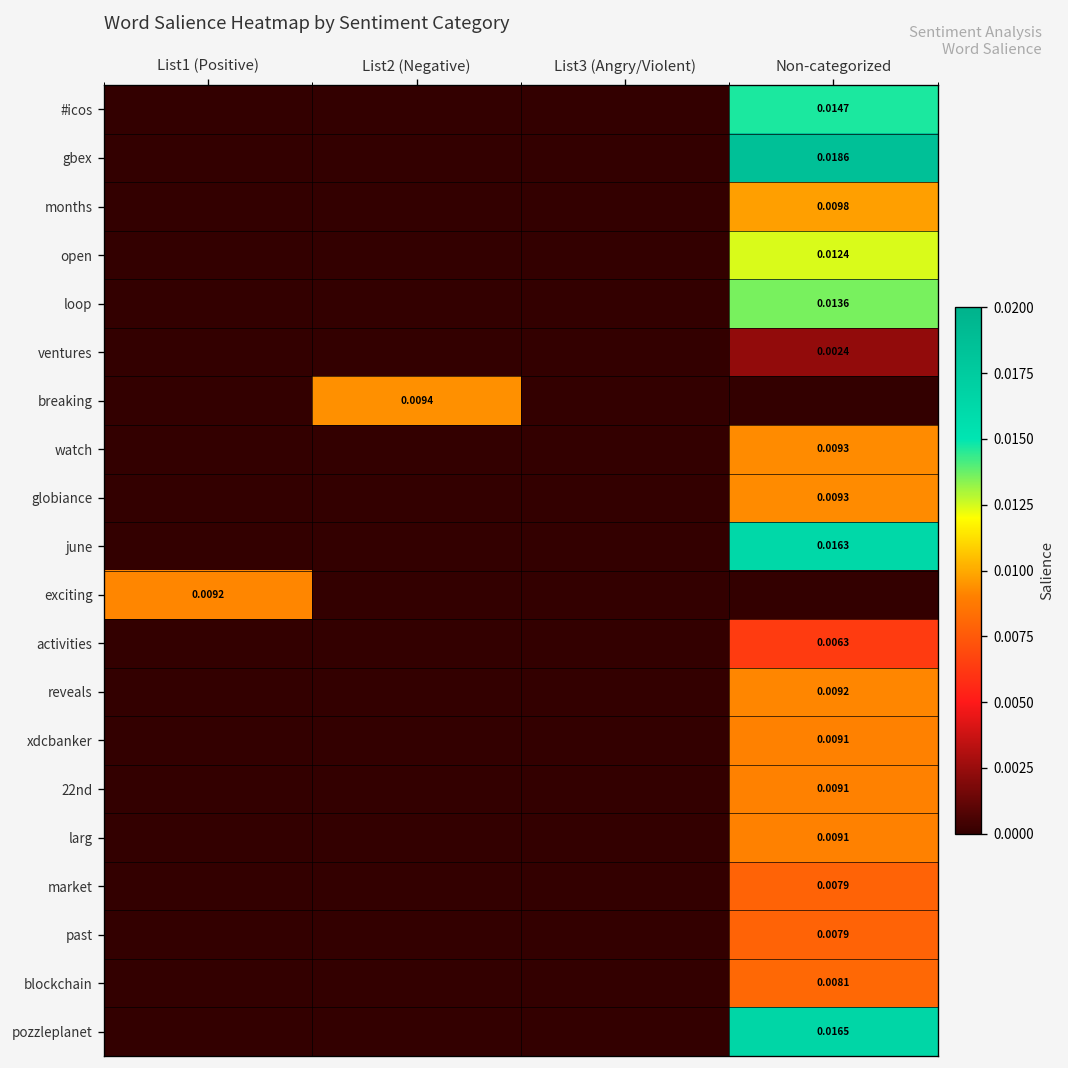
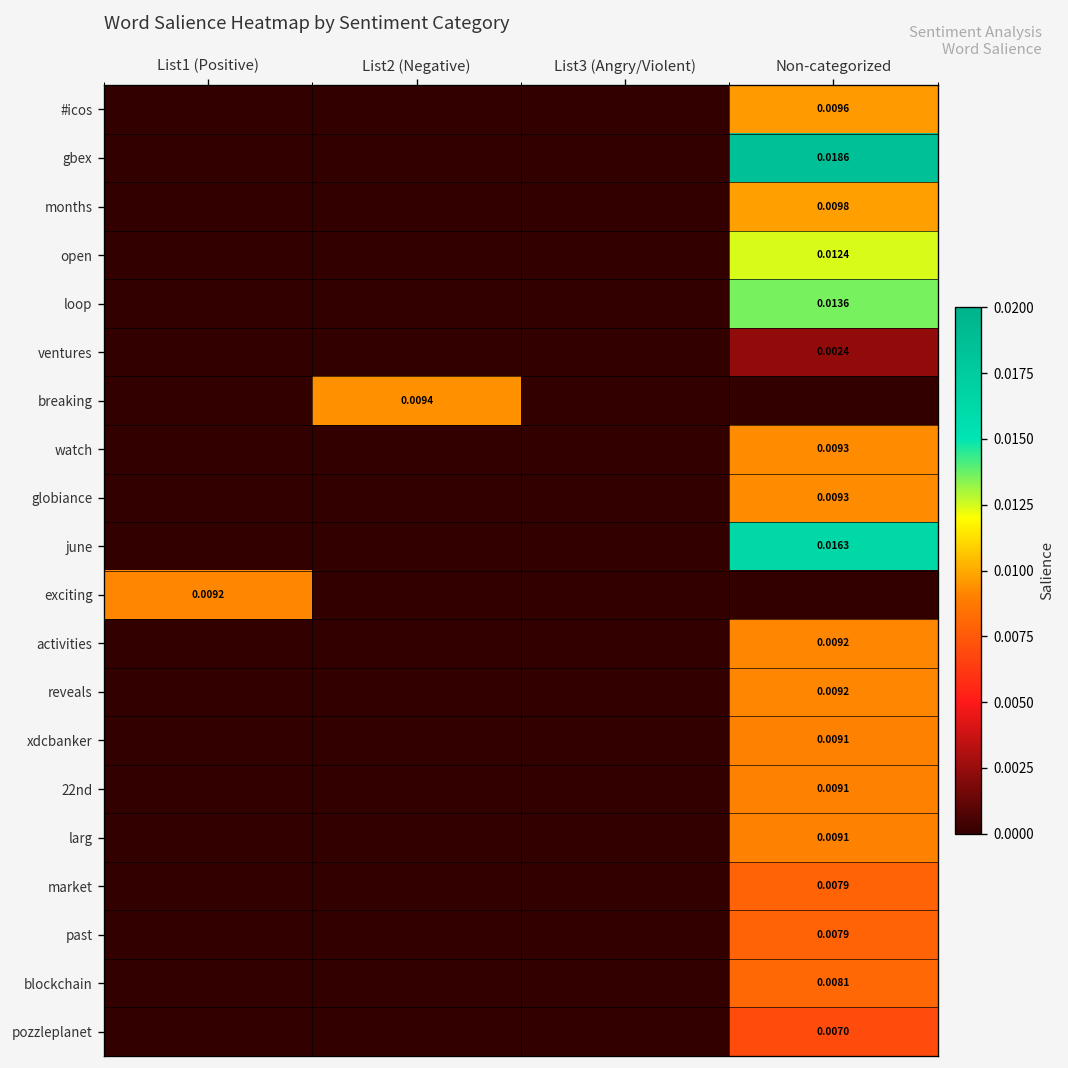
#icos, Non-categorized: 0.0147 -> 0.0096
activities, Non-categorized: 0.0063 -> 0.0092
pozzleplanet, Non-categorized: 0.0165 -> 0.0070
